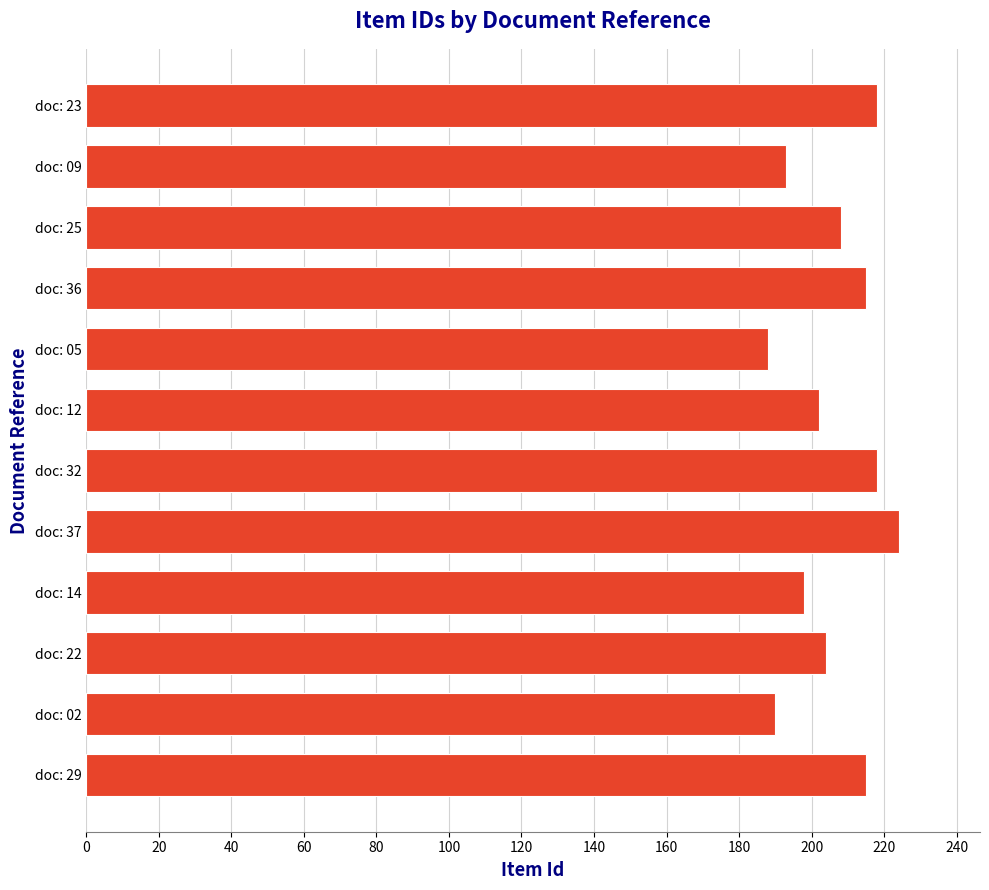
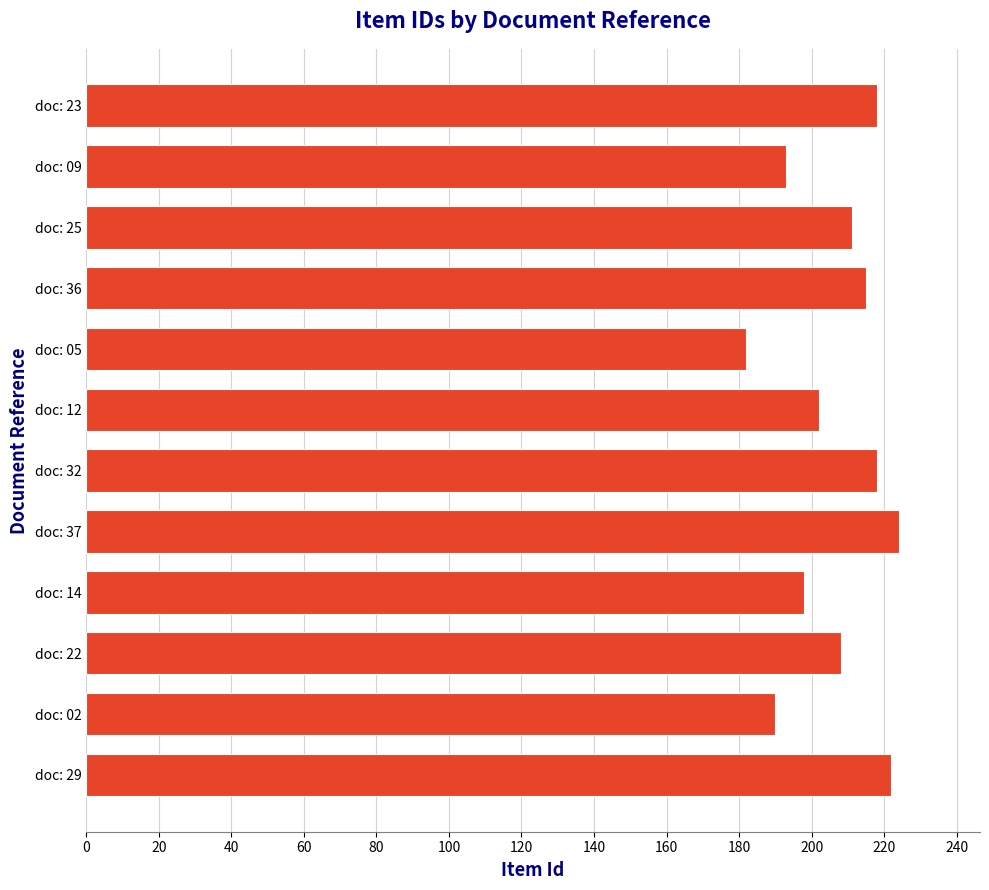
doc: 25: 208 -> 211
doc: 05: 188 -> 182
doc: 22: 204 -> 208
doc: 29: 215 -> 222
